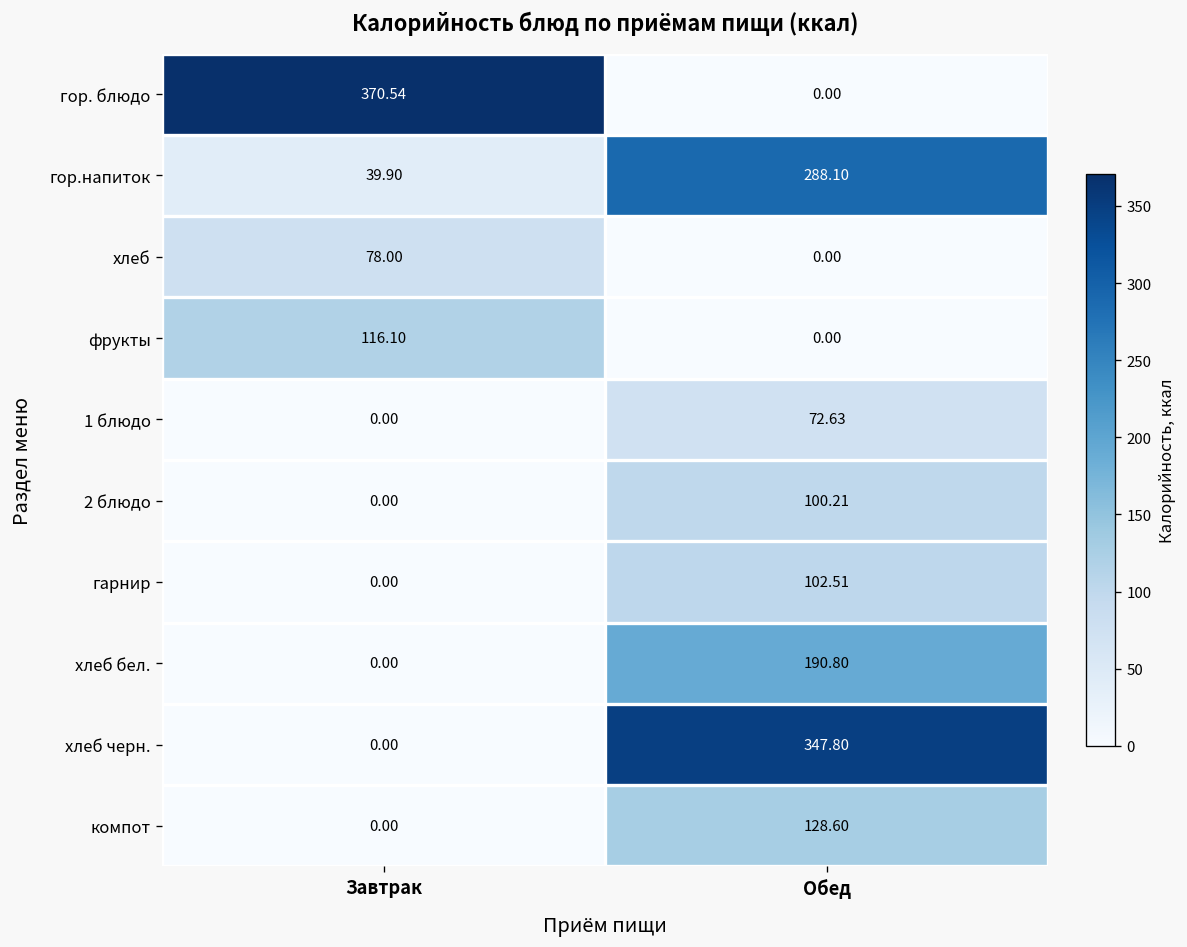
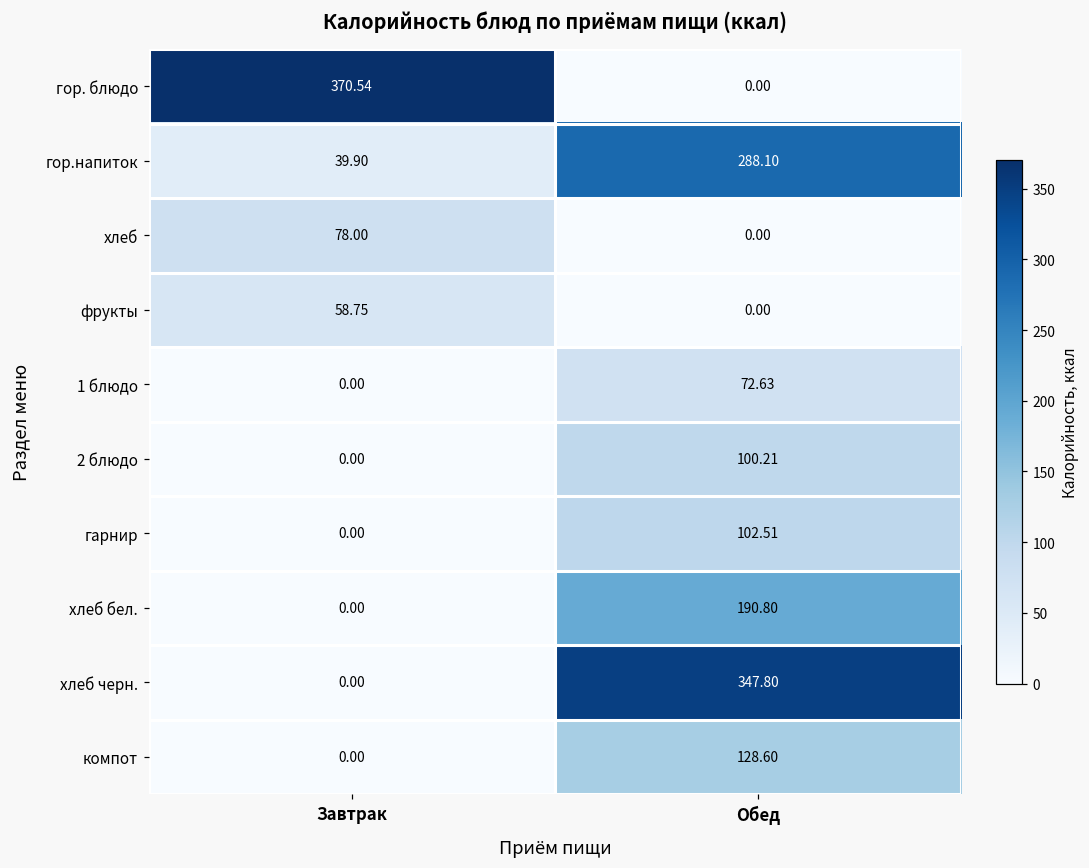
фрукты, Завтрак: 116.10 -> 58.75
